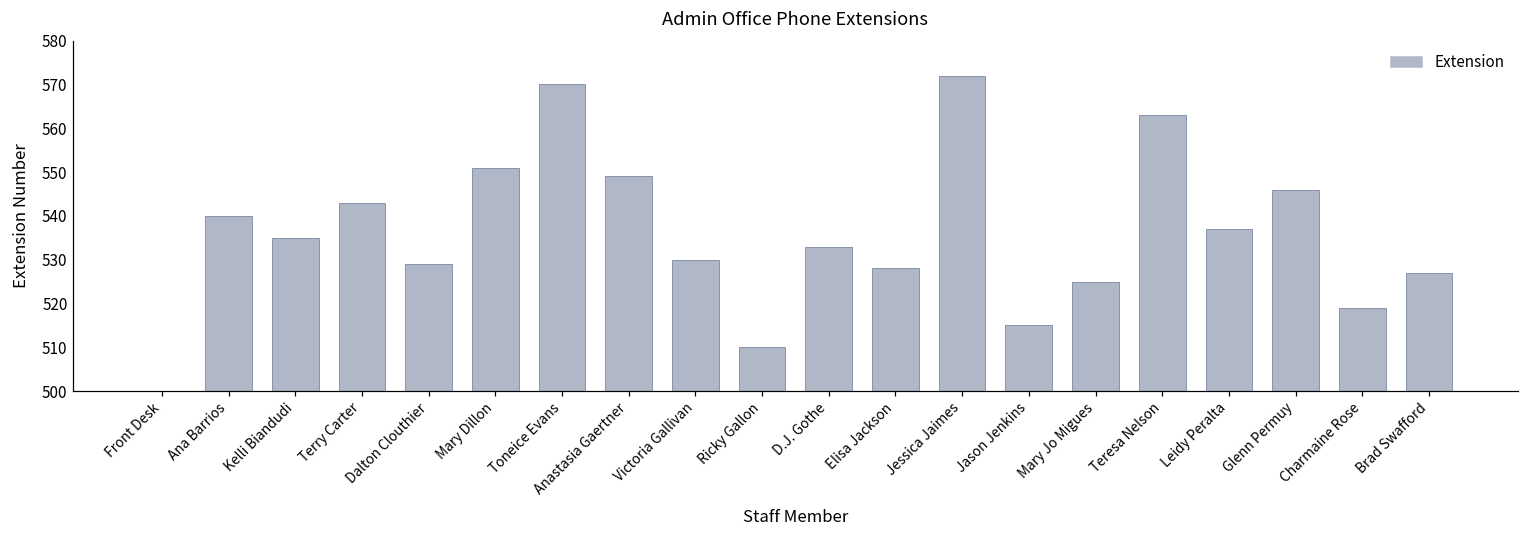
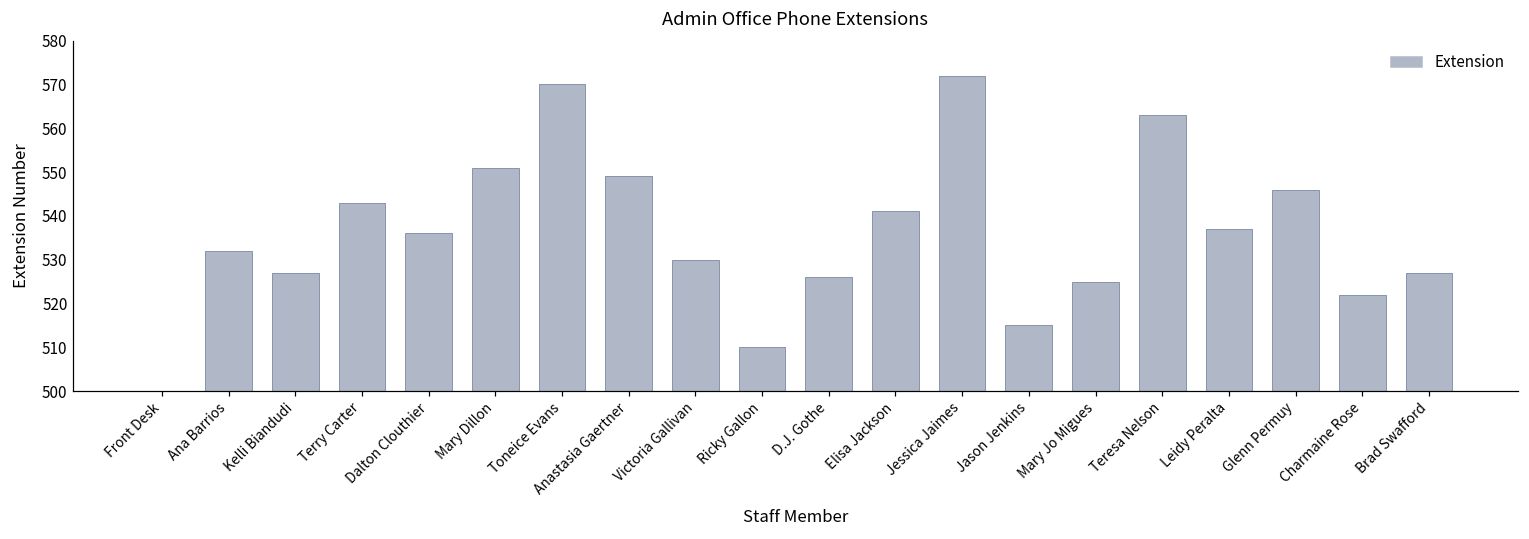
Ana Barrios: 540 -> 532
Kelli Biandudi: 535 -> 527
Dalton Clouthier: 529 -> 536
D.J. Gothe: 533 -> 526
Elisa Jackson: 528 -> 541
Charmaine Rose: 519 -> 522
